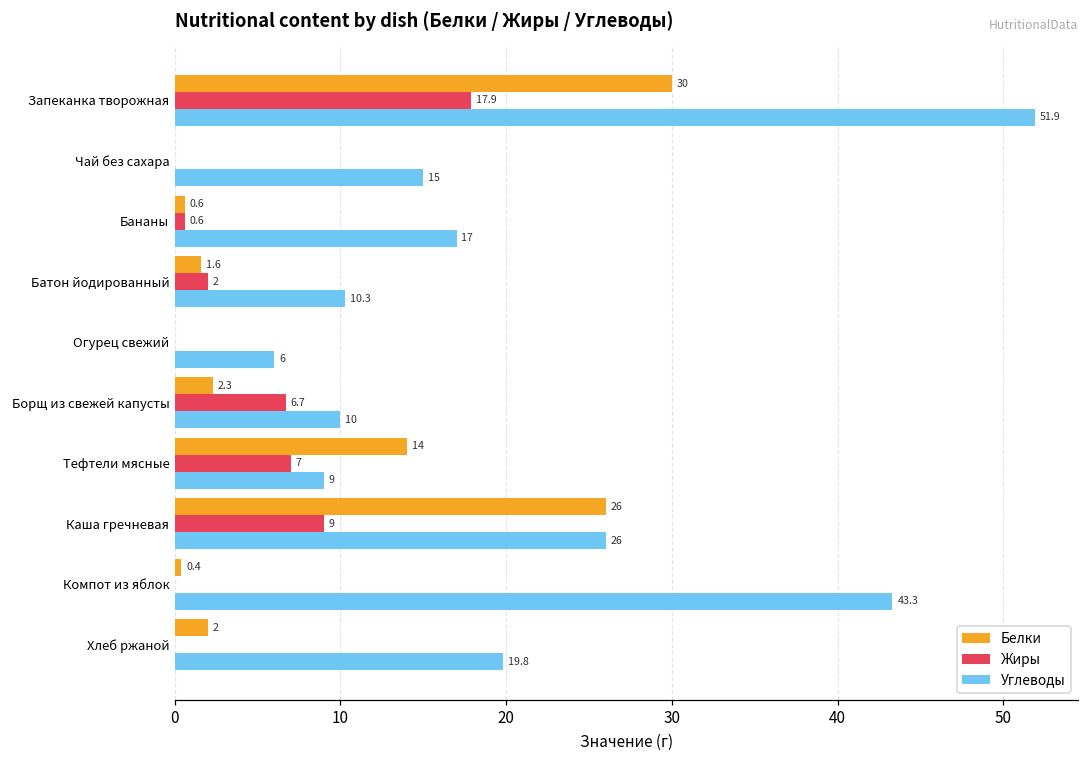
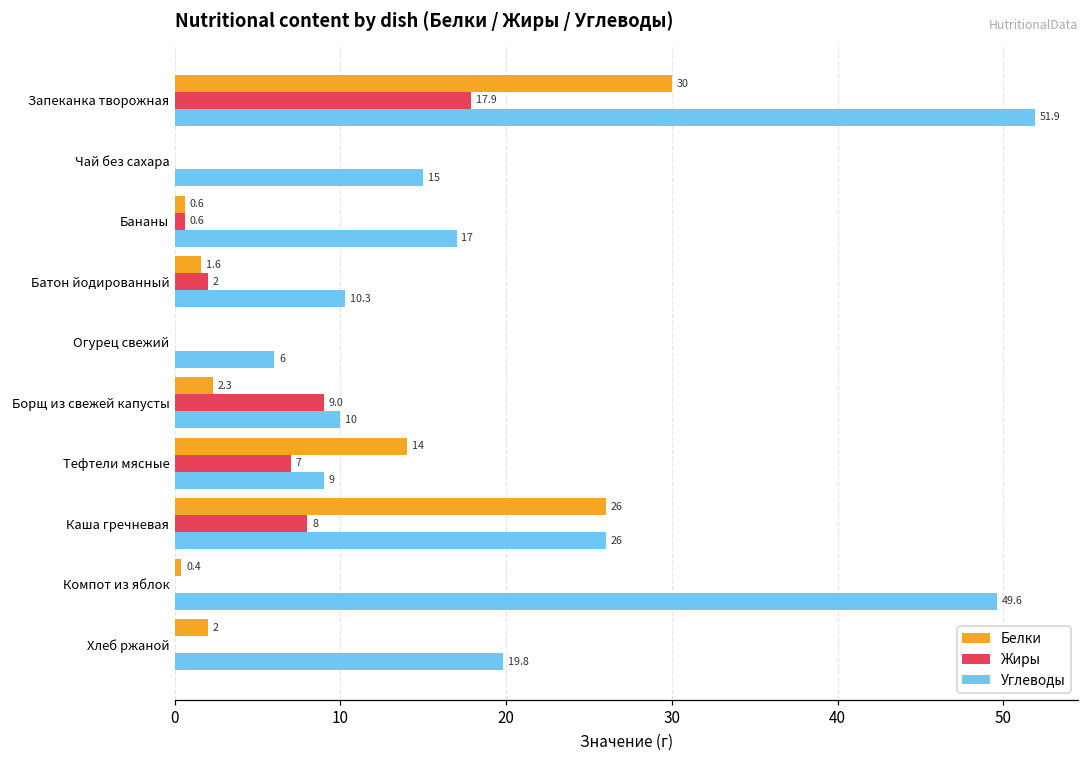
Жиры, Борщ из свежей капусты: 6.7 -> 9.0
Жиры, Каша гречневая: 9 -> 8
Углеводы, Компот из яблок: 43.3 -> 49.6
